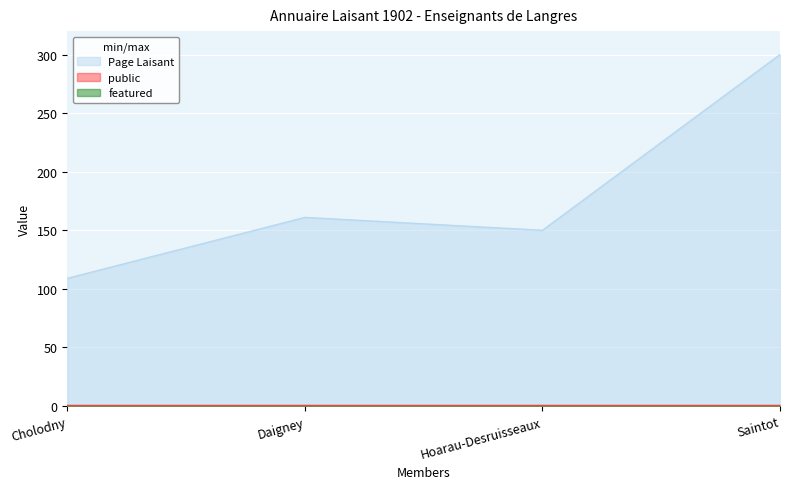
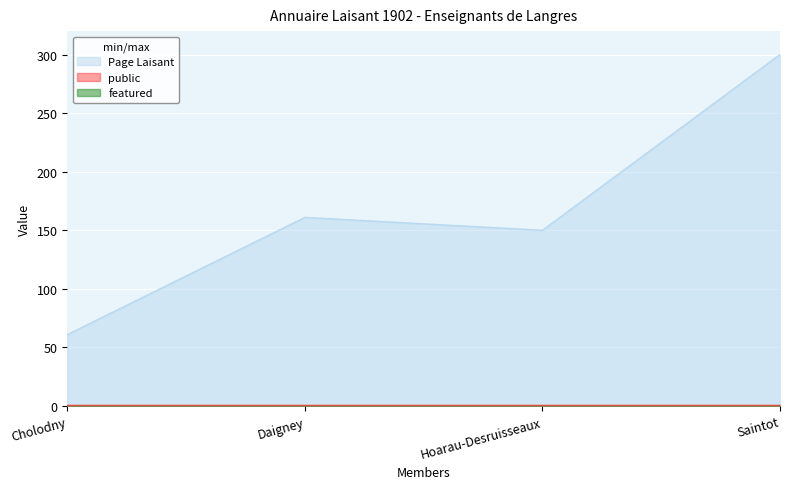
Page Laisant, Cholodny: 109 -> 61
